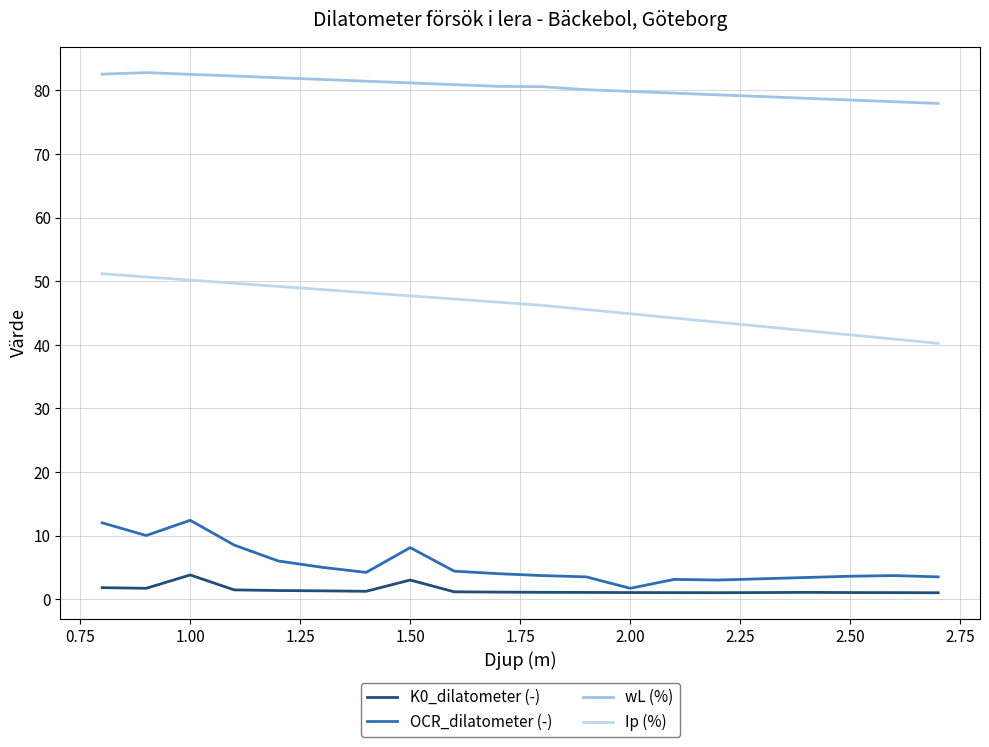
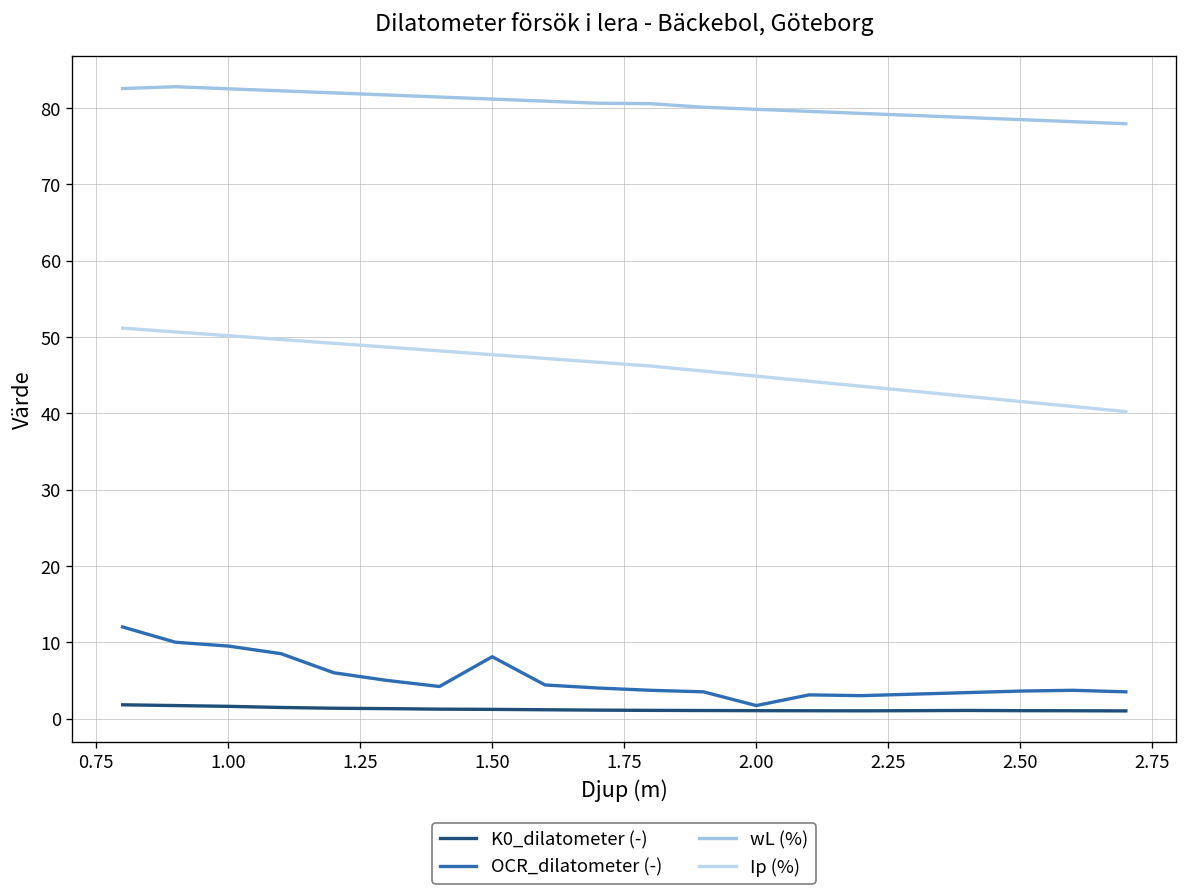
K0_dilatometer (-), 1.00: 4 -> 2
OCR_dilatometer (-), 1.00: 12 -> 10
K0_dilatometer (-), 1.50: 3 -> 1
